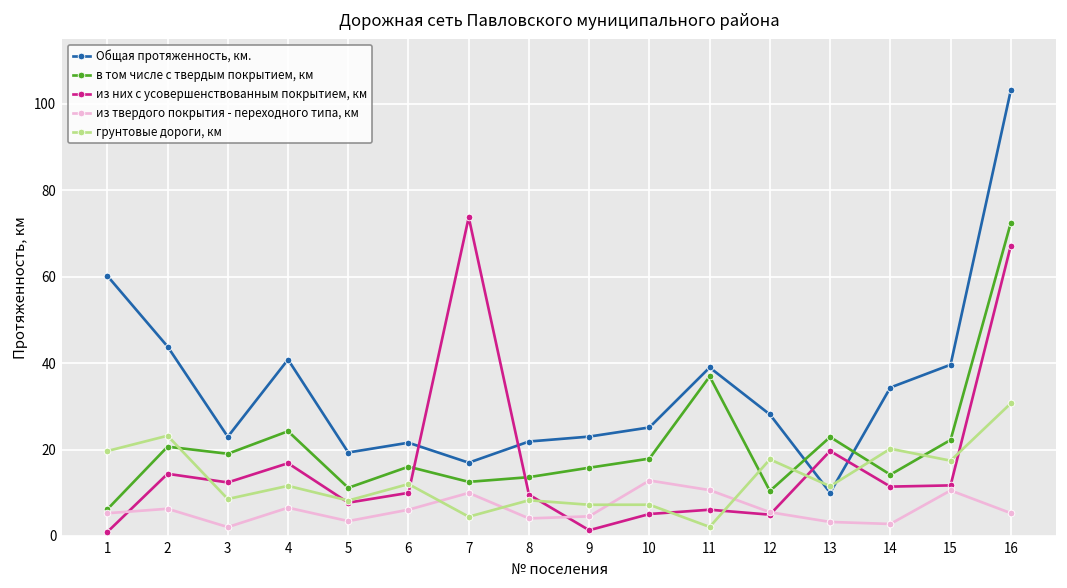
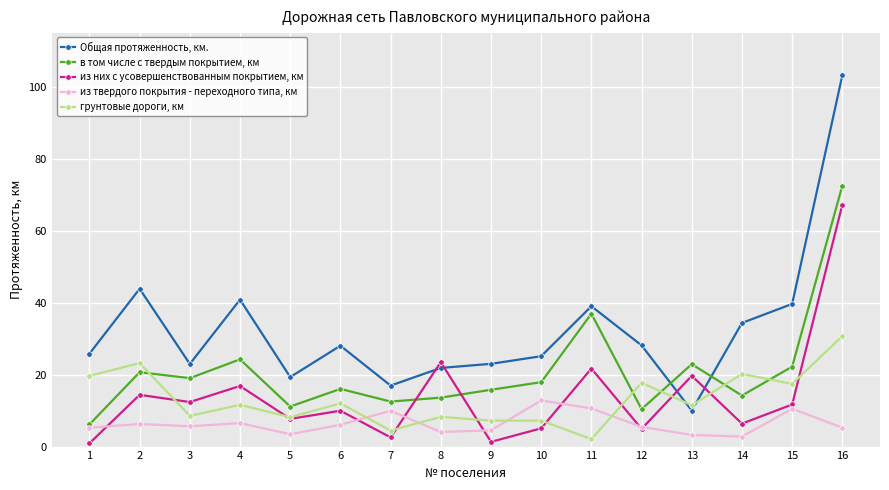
Общая протяженность, км., 1: 60 -> 26
из твердого покрытия - переходного типа, км, 3: 2 -> 6
Общая протяженность, км., 6: 22 -> 28
из них с усовершенствованным покрытием, км, 7: 74 -> 3
из них с усовершенствованным покрытием, км, 8: 10 -> 23
из них с усовершенствованным покрытием, км, 11: 6 -> 22
из них с усовершенствованным покрытием, км, 14: 11 -> 6
